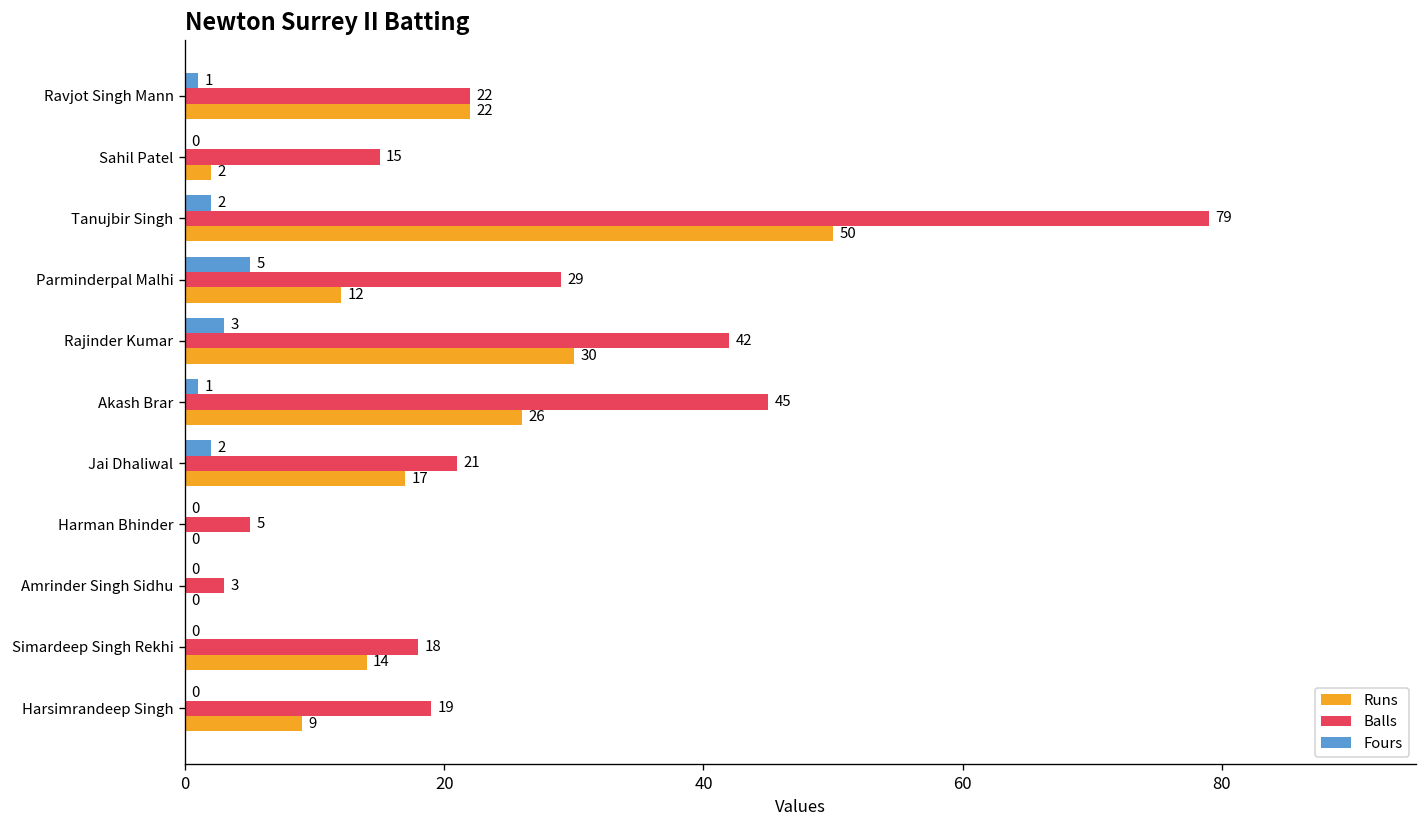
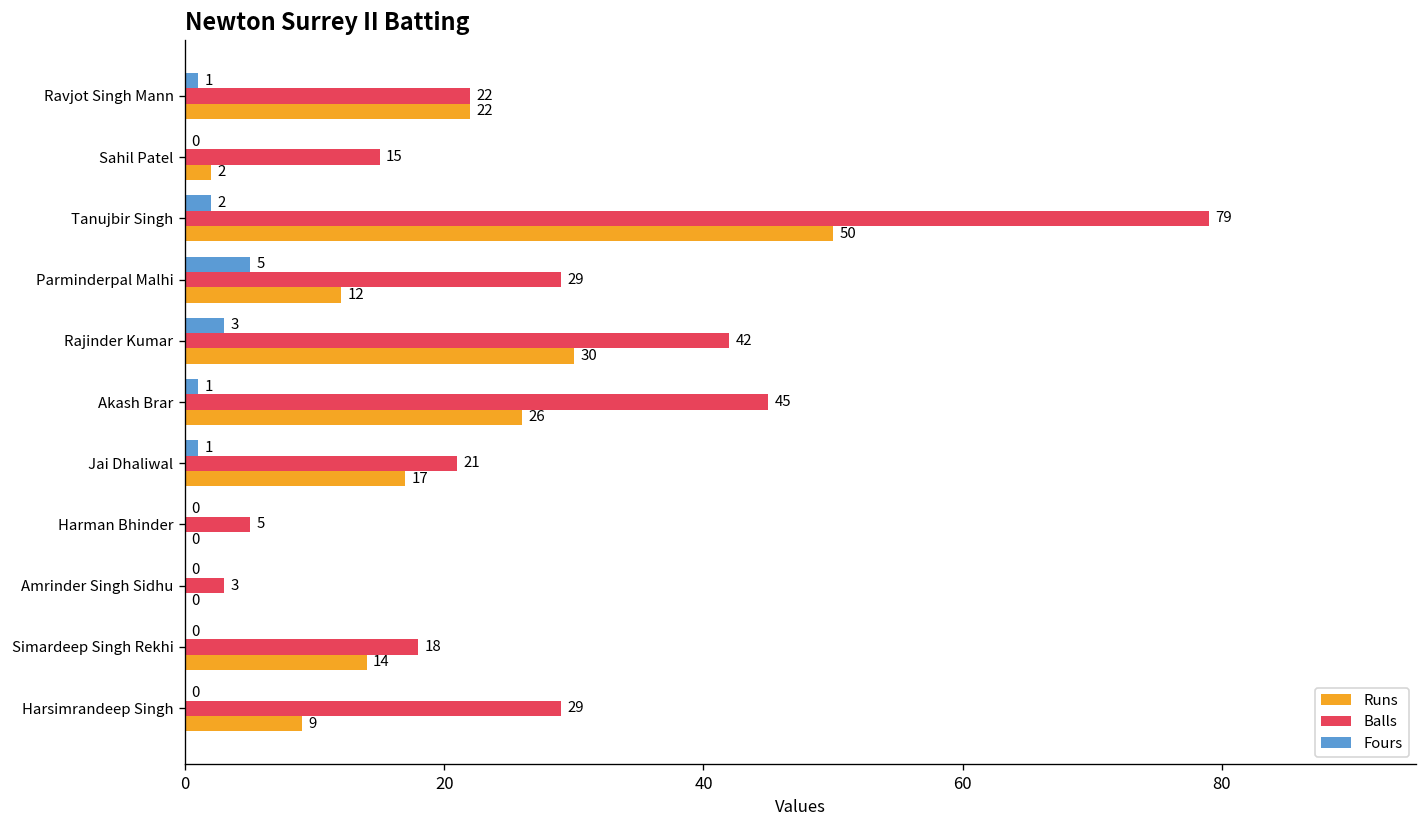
Fours, Jai Dhaliwal: 2 -> 1
Balls, Harsimrandeep Singh: 19 -> 29
